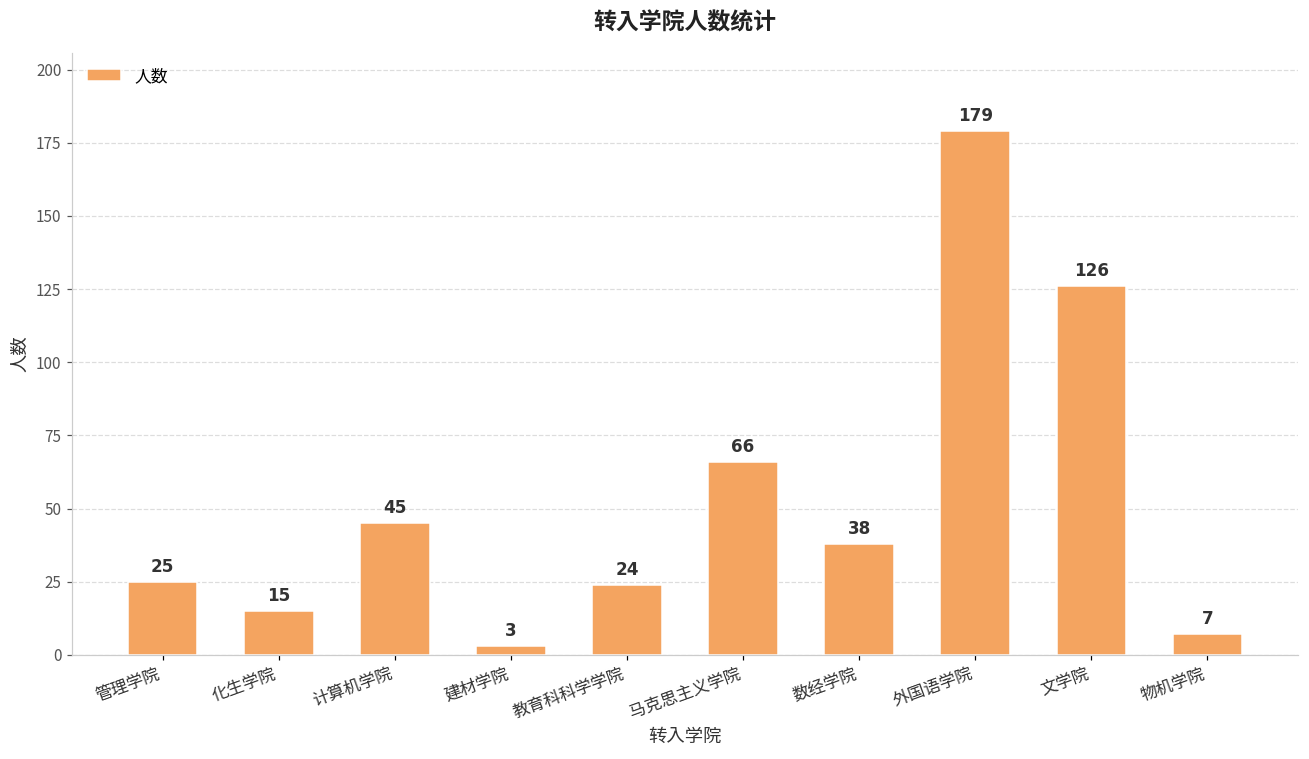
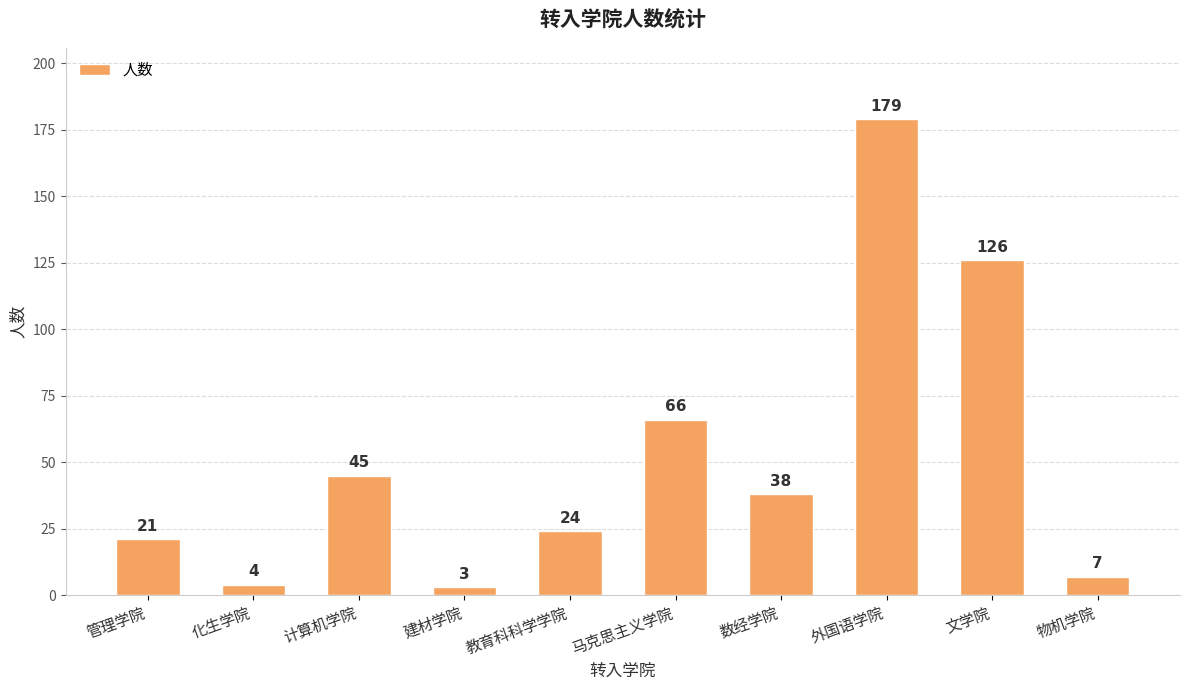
管理学院: 25 -> 21
化生学院: 15 -> 4
